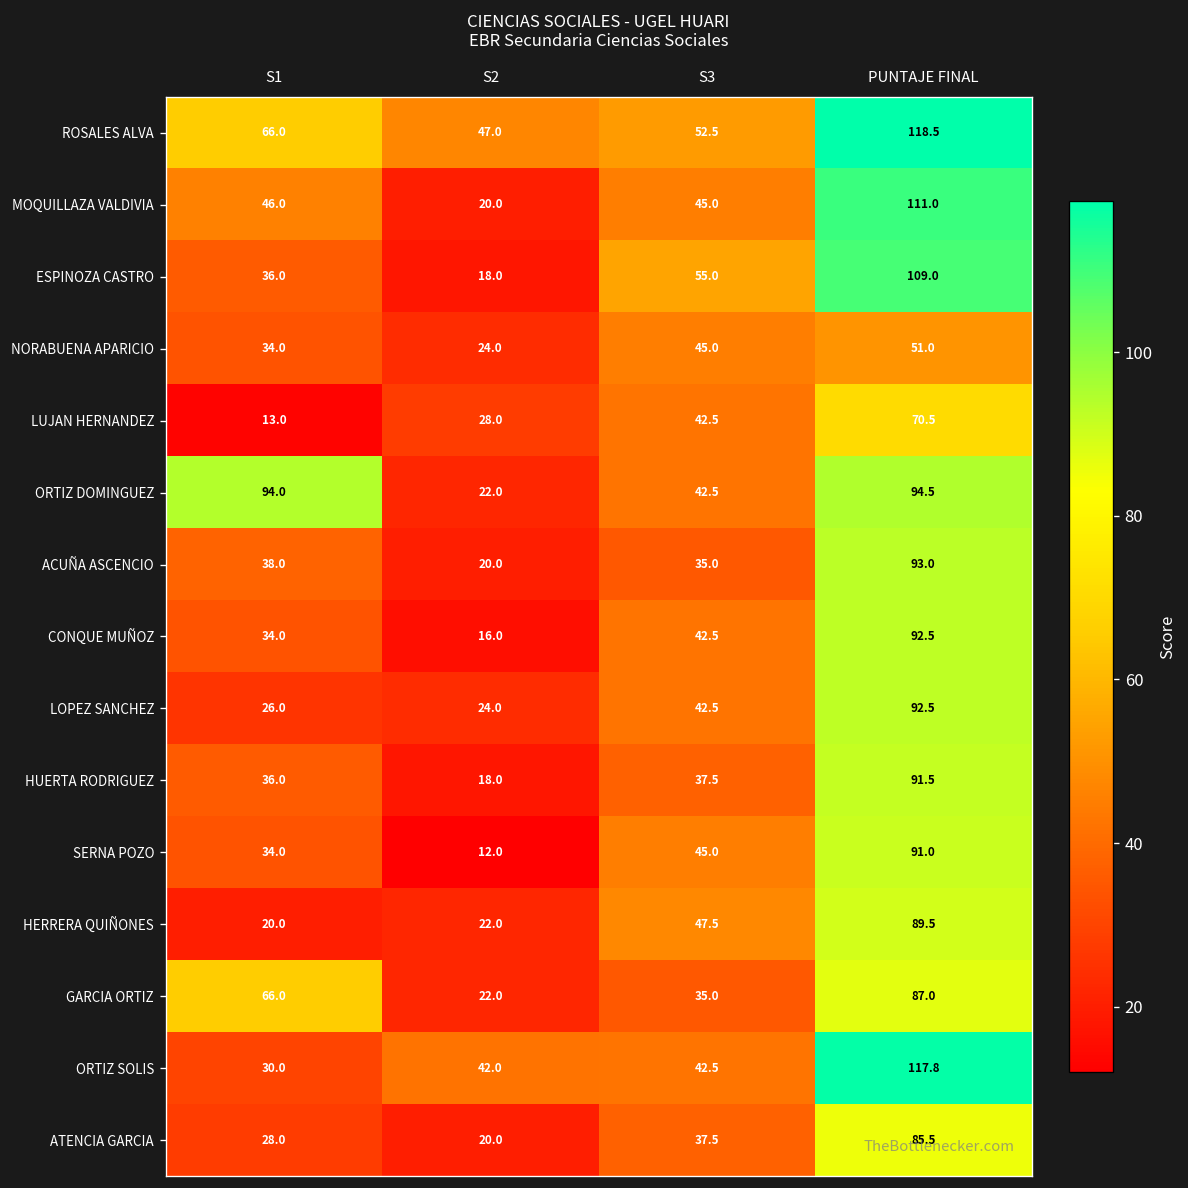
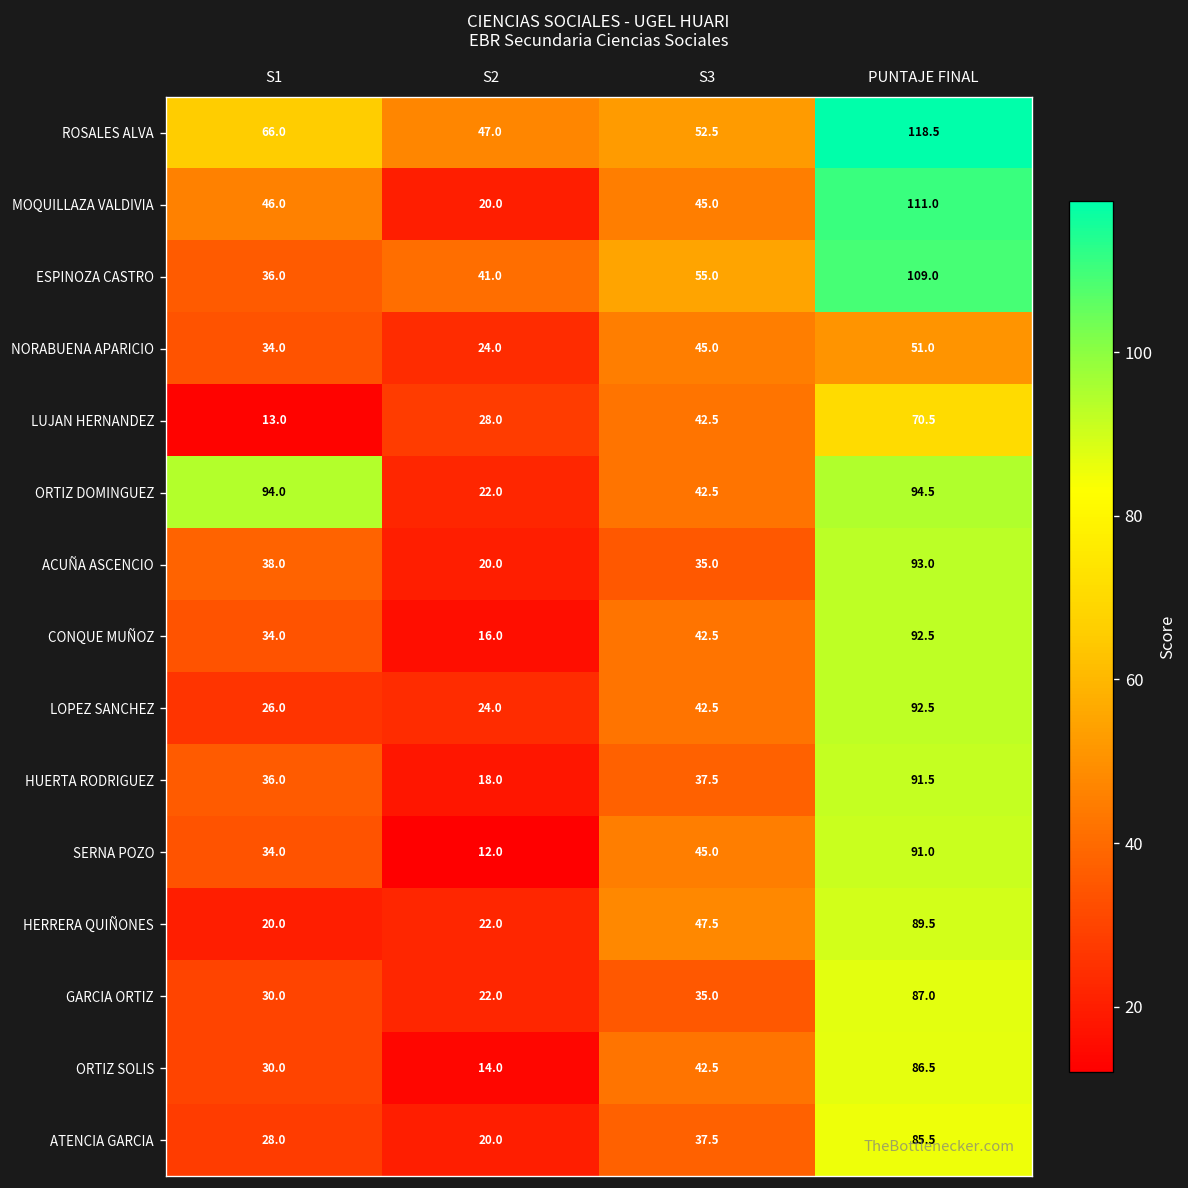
ESPINOZA CASTRO, S2: 18.0 -> 41.0
GARCIA ORTIZ, S1: 66.0 -> 30.0
ORTIZ SOLIS, S2: 42.0 -> 14.0
ORTIZ SOLIS, PUNTAJE FINAL: 117.8 -> 86.5
